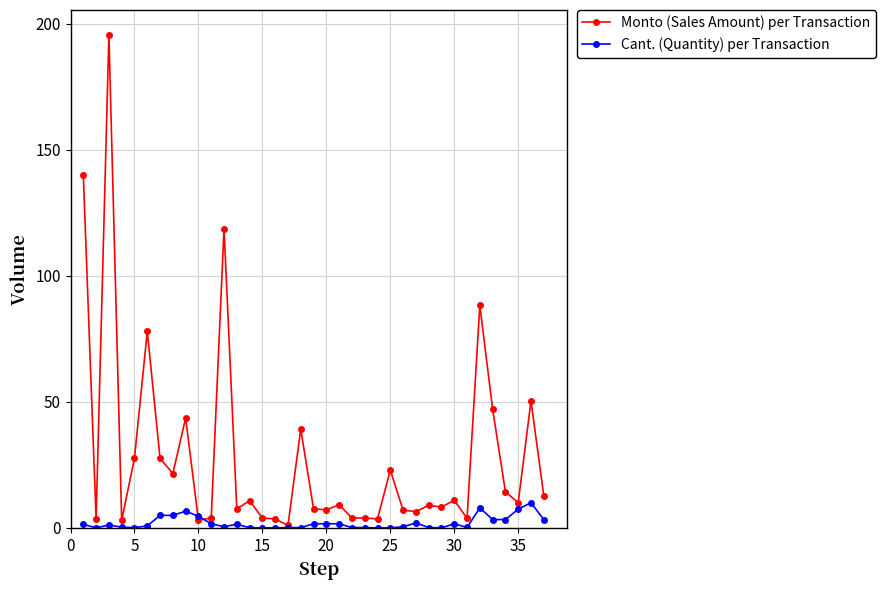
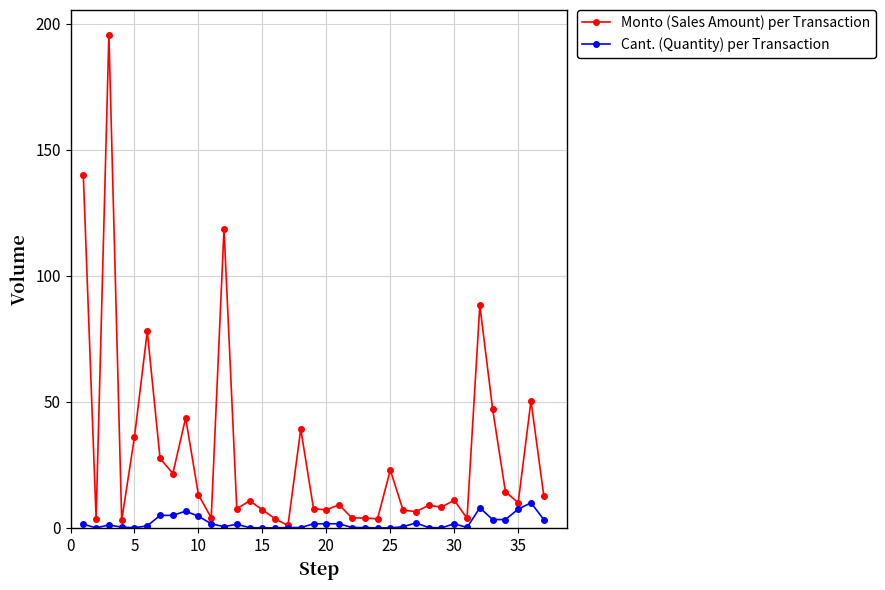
Monto (Sales Amount) per Transaction, 5: 28 -> 36
Monto (Sales Amount) per Transaction, 10: 3 -> 13
Monto (Sales Amount) per Transaction, 15: 4 -> 7
